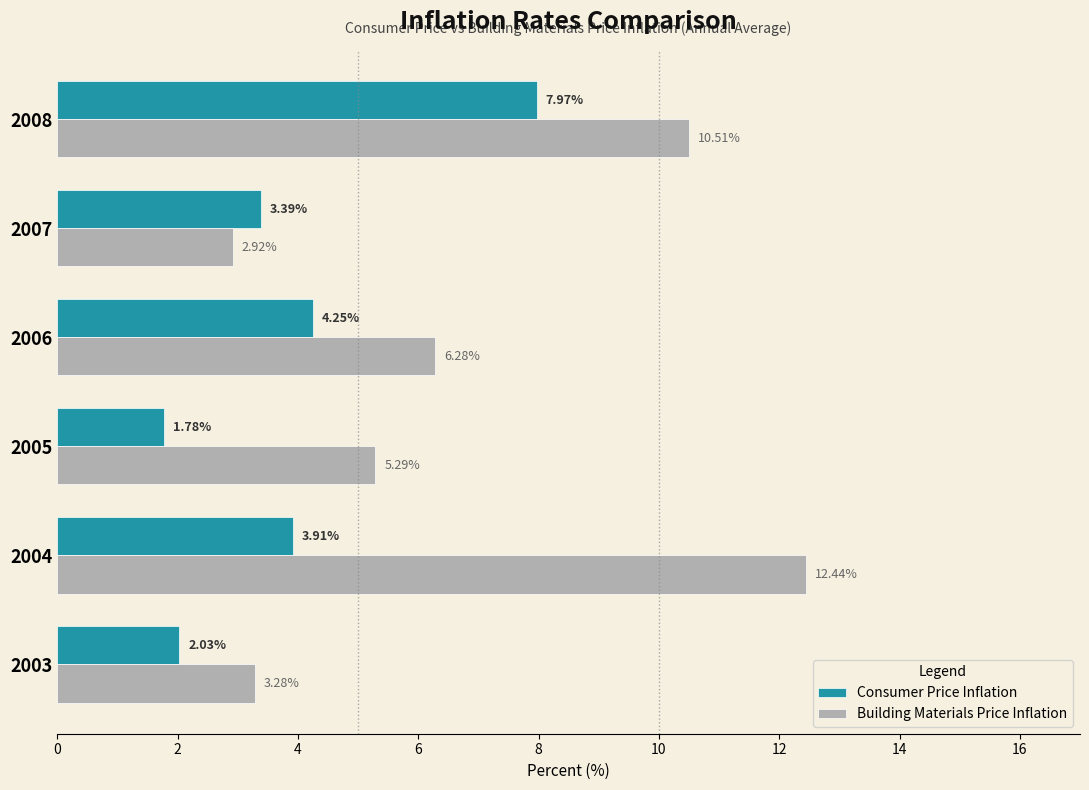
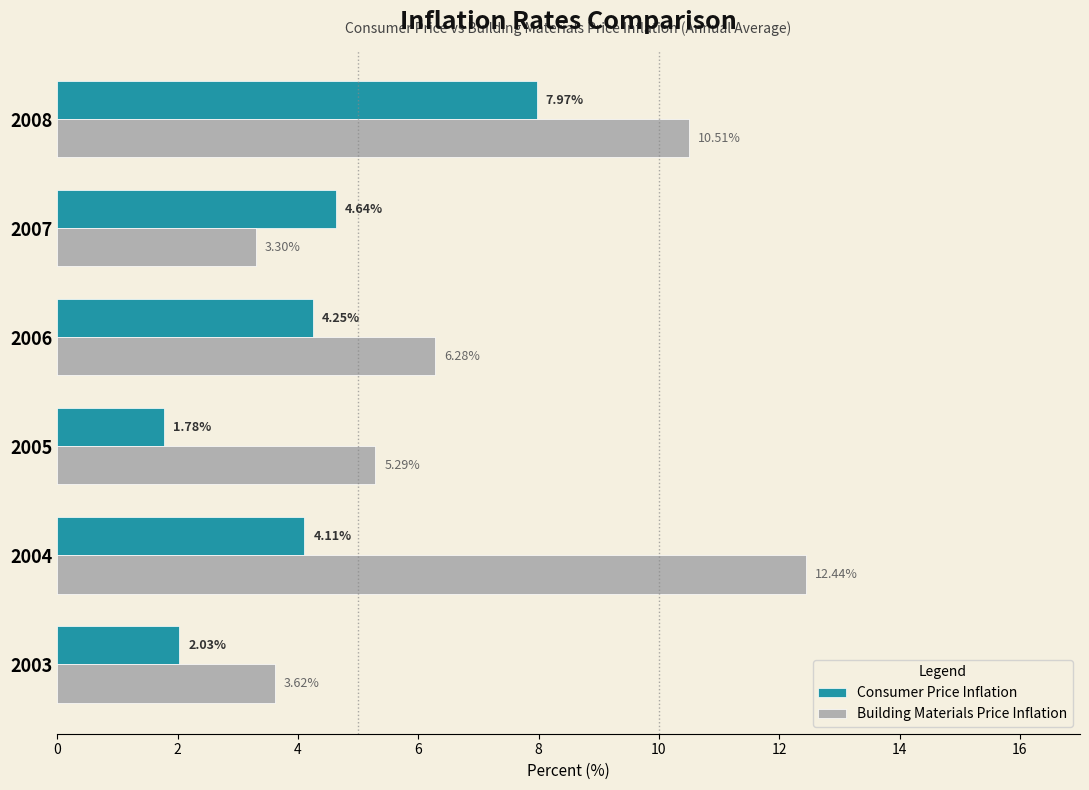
Consumer Price Inflation, 2007: 3.39% -> 4.64%
Building Materials Price Inflation, 2007: 2.92% -> 3.30%
Consumer Price Inflation, 2004: 3.91% -> 4.11%
Building Materials Price Inflation, 2003: 3.28% -> 3.62%
